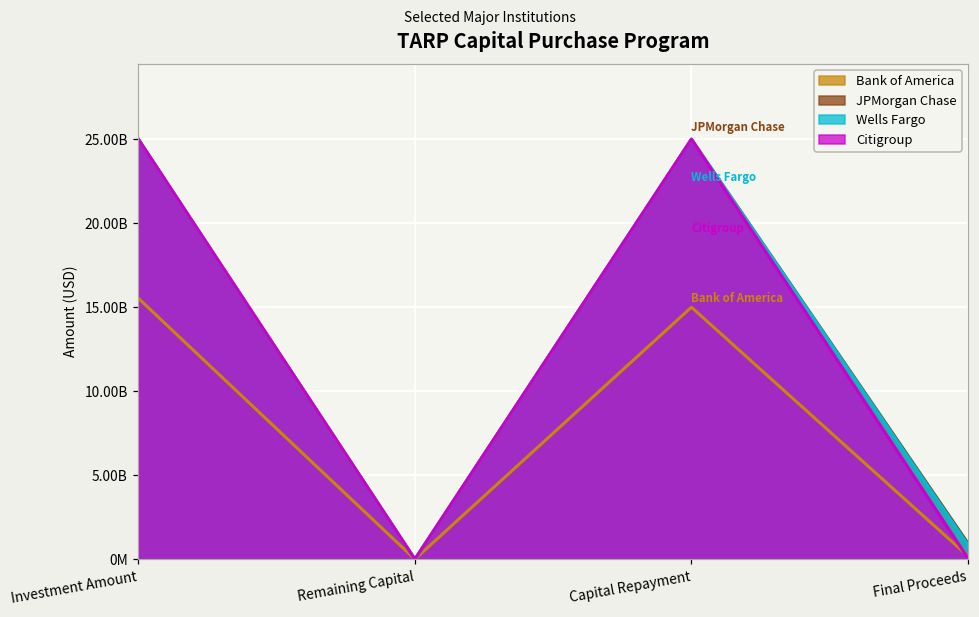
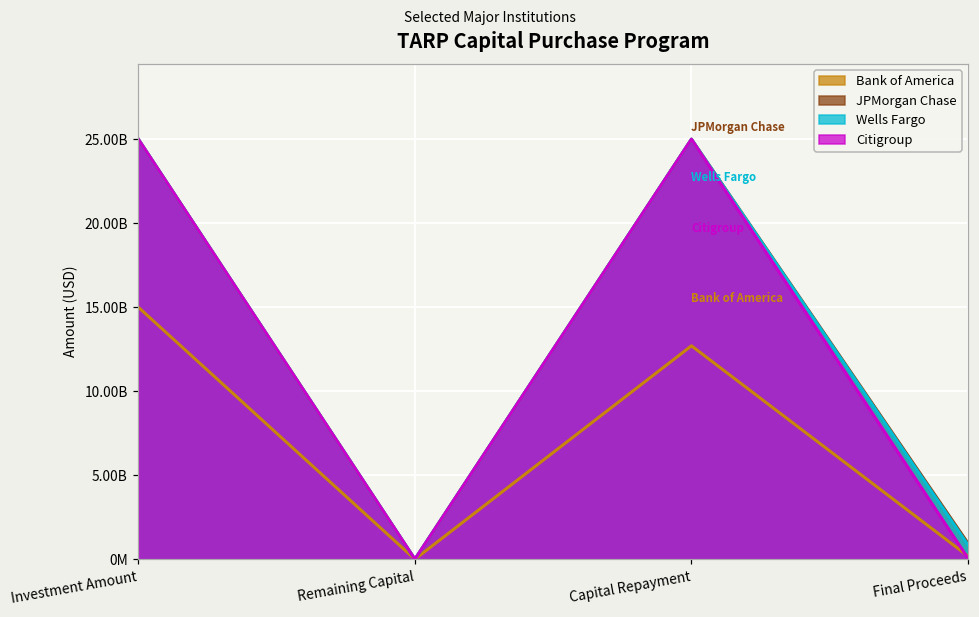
Bank of America, Investment Amount: 15500000000 -> 15000000000
Bank of America, Capital Repayment: 15000000000 -> 12700000000
